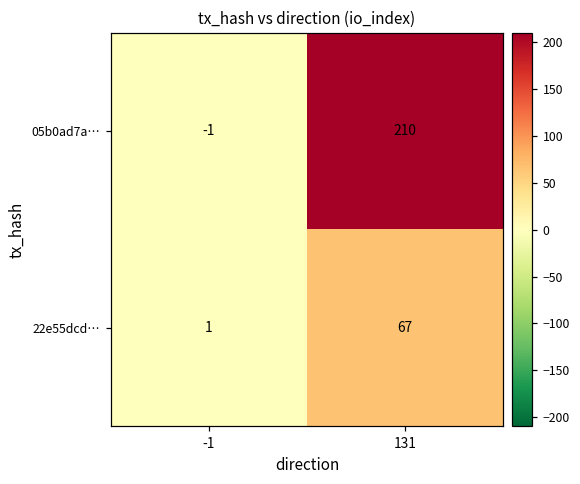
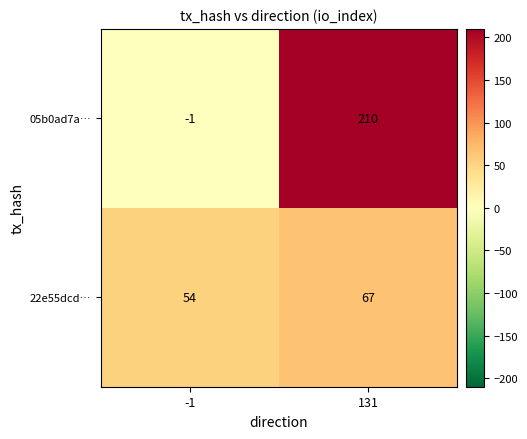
22e55dcd…, -1: 1 -> 54
